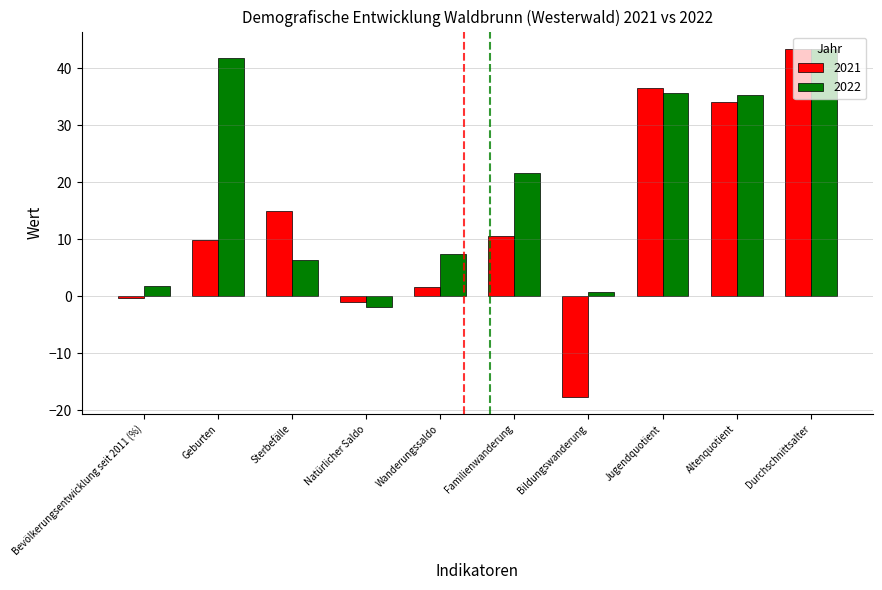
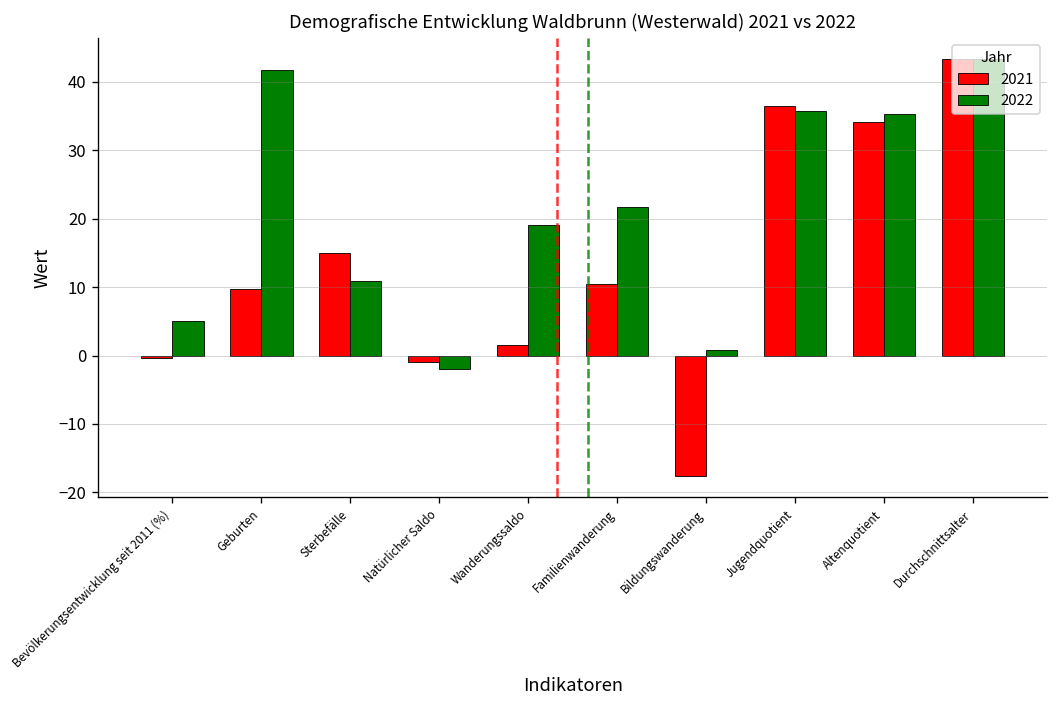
2022, Bevölkerungsentwicklung seit 2011 (%): 2 -> 5
2022, Sterbefälle: 6 -> 11
2022, Wanderungssaldo: 7 -> 19
